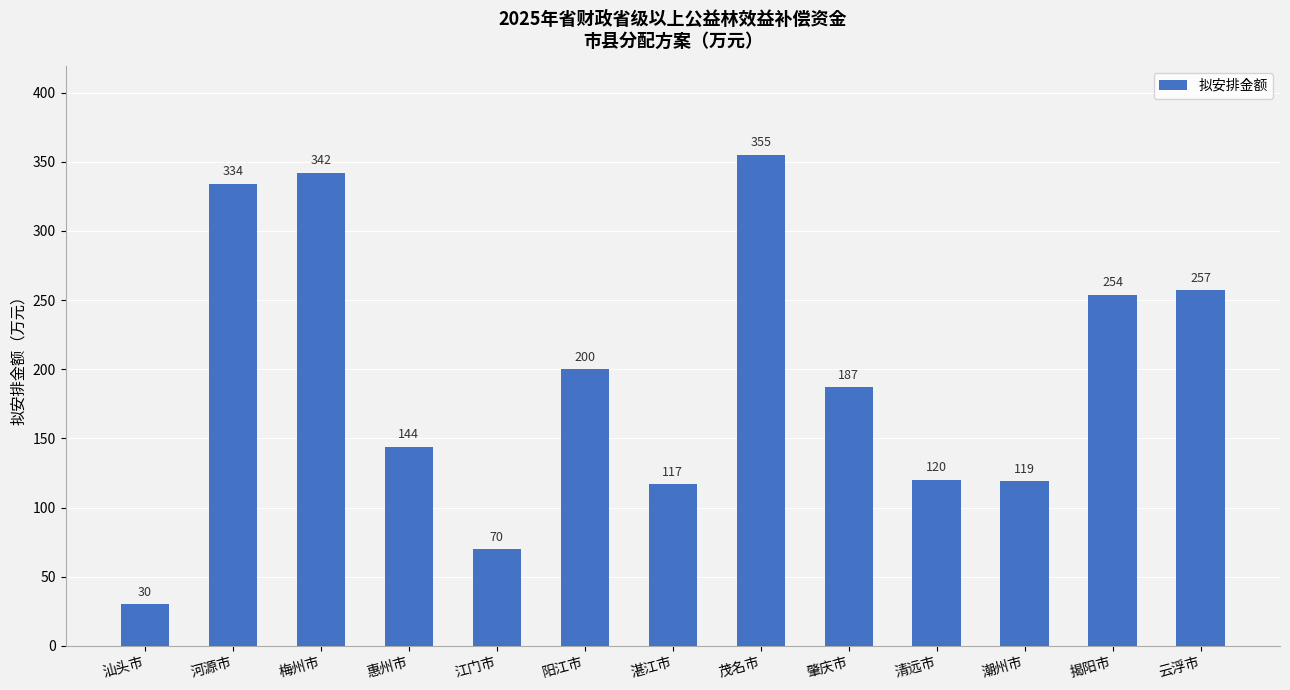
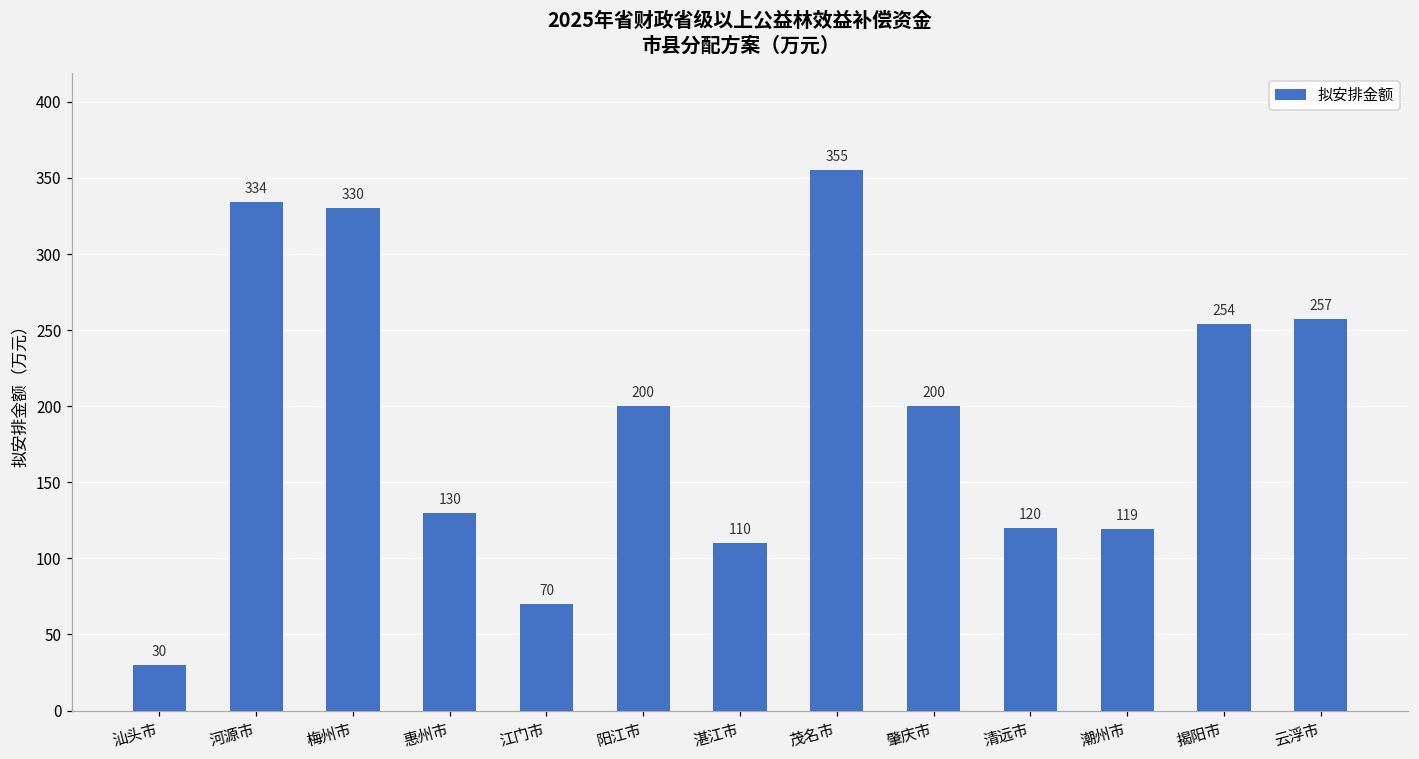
梅州市: 342 -> 330
惠州市: 144 -> 130
湛江市: 117 -> 110
肇庆市: 187 -> 200
